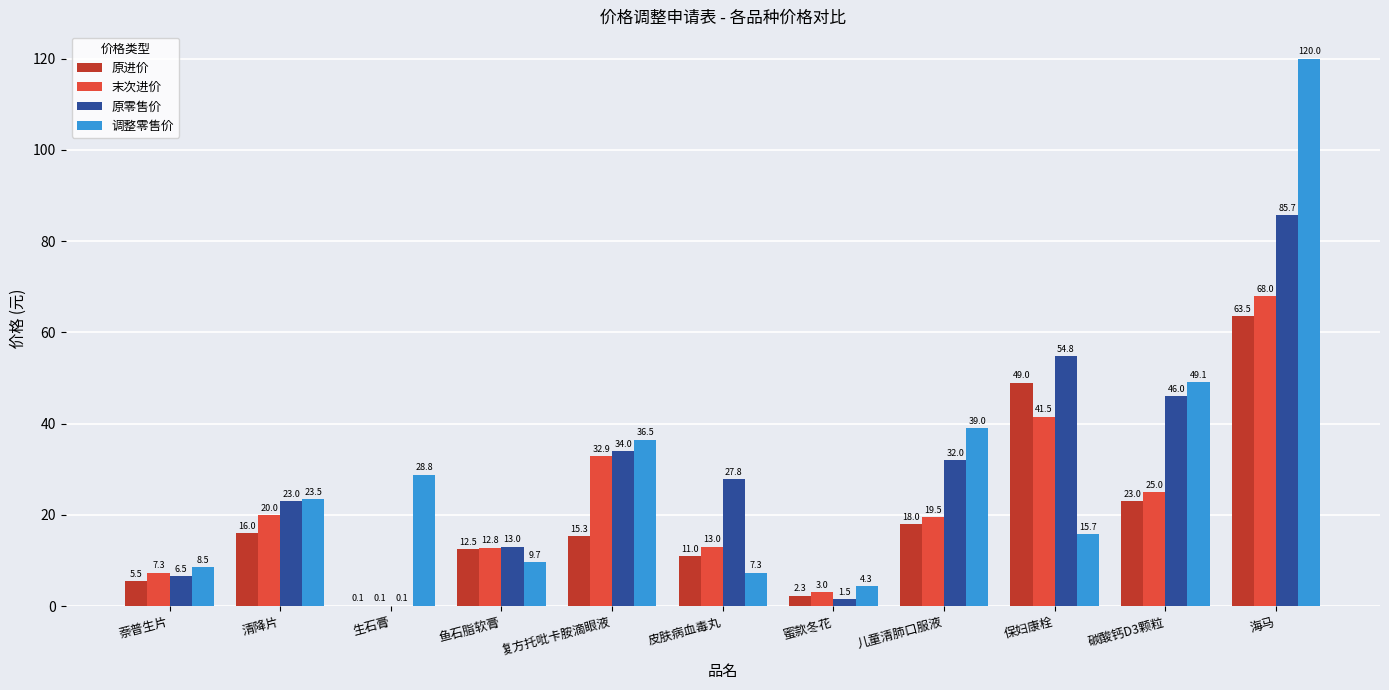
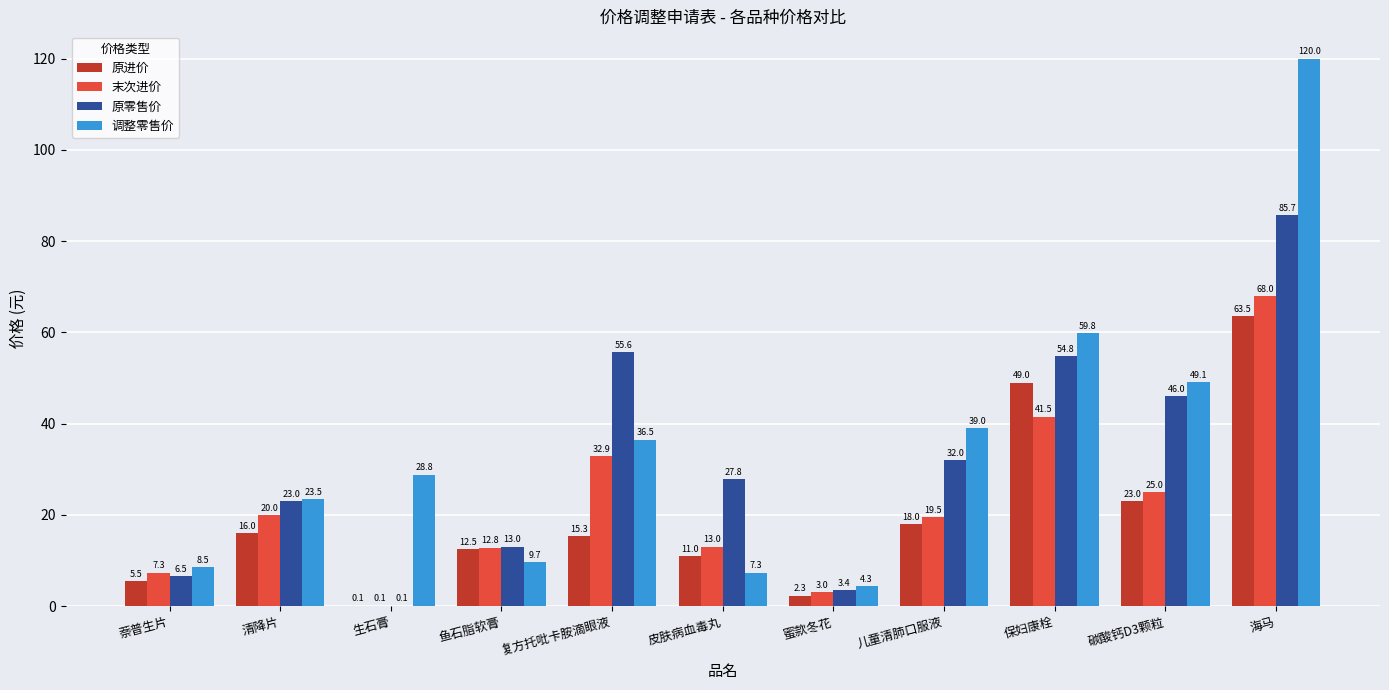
原零售价, 复方托吡卡胺滴眼液: 34.0 -> 55.6
原零售价, 蜜款冬花: 1.5 -> 3.4
调整零售价, 保妇康栓: 15.7 -> 59.8
